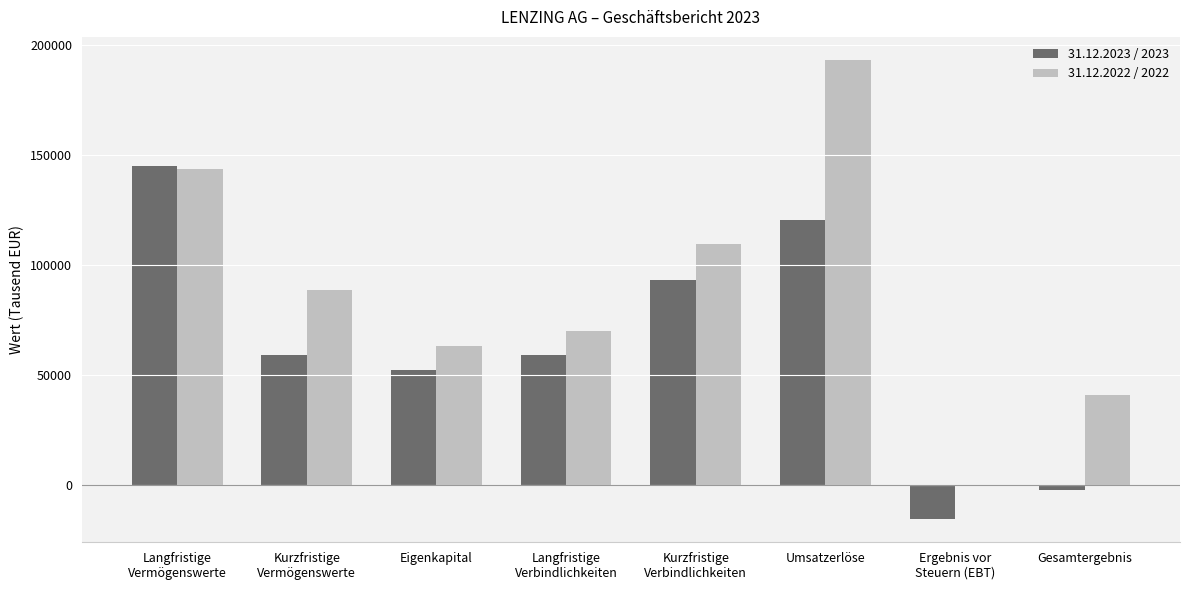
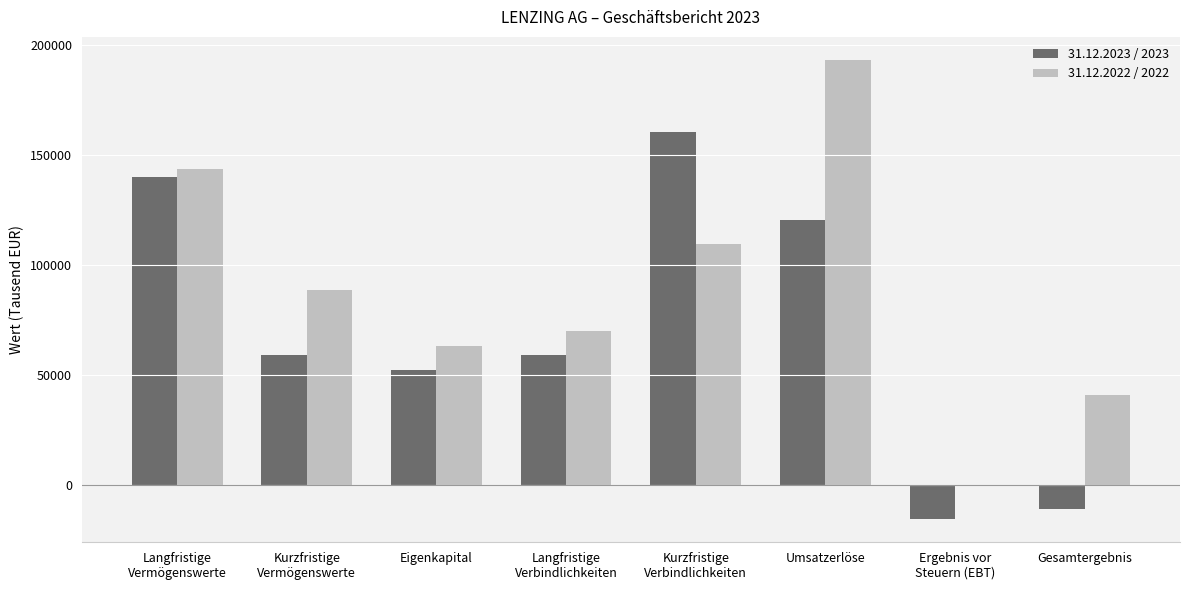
31.12.2023 / 2023, Langfristige Vermögenswerte: 145000 -> 140000
31.12.2023 / 2023, Kurzfristige Verbindlichkeiten: 93000 -> 160000
31.12.2023 / 2023, Gesamtergebnis: -2000 -> -11000
